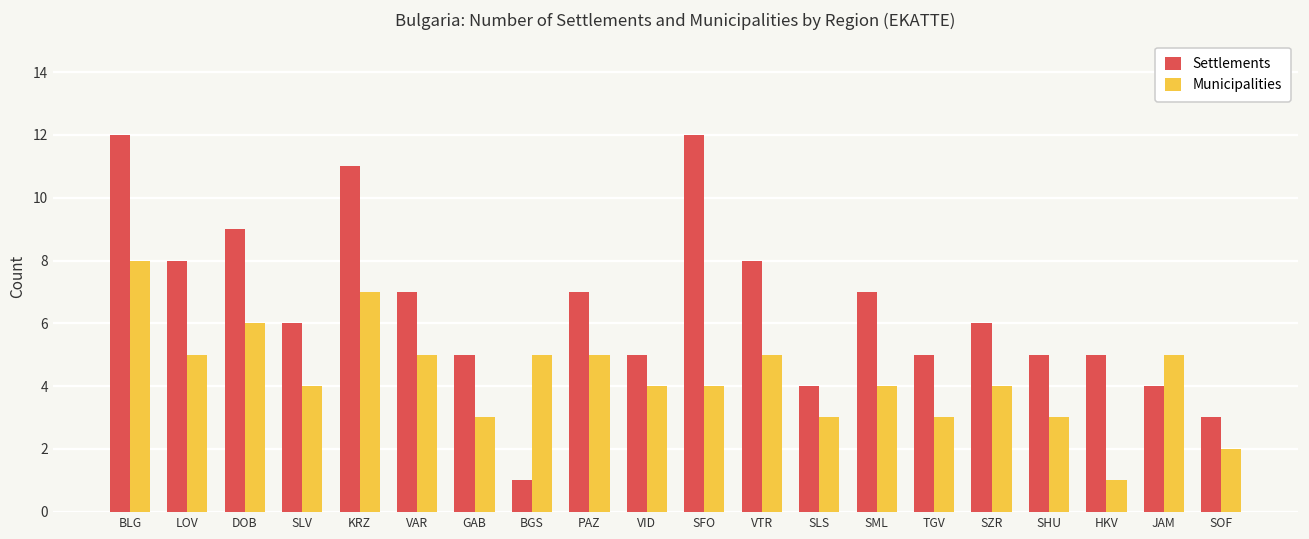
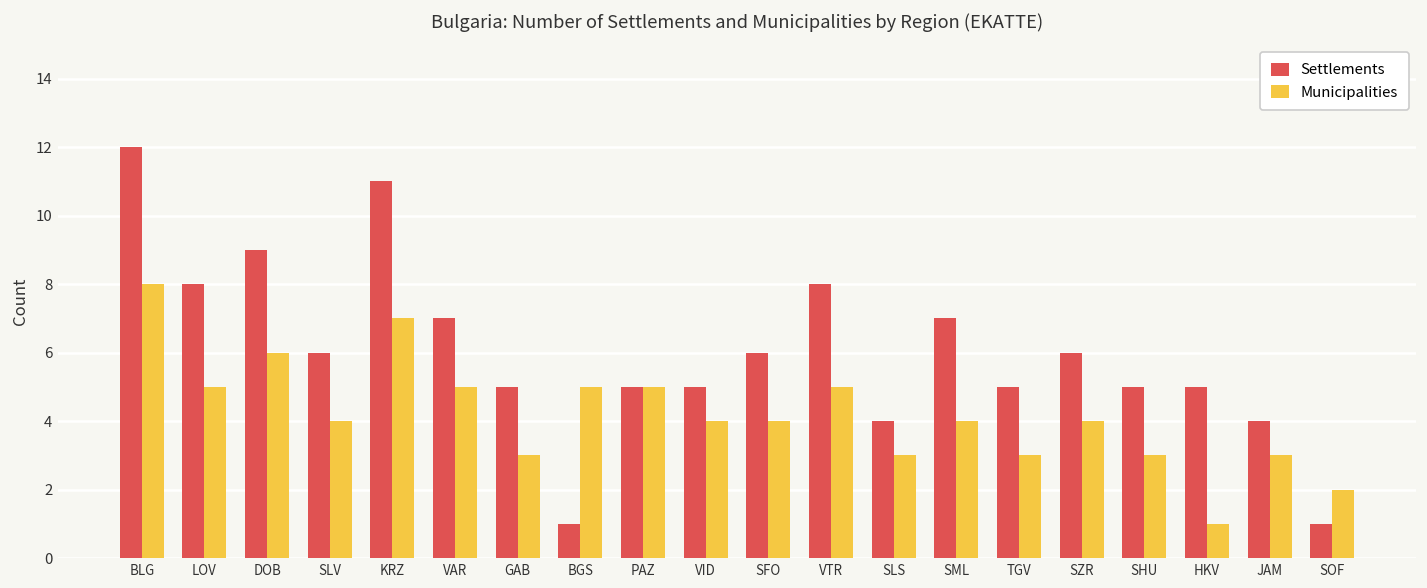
Settlements, PAZ: 7 -> 5
Settlements, SFO: 12 -> 6
Municipalities, JAM: 5 -> 3
Settlements, SOF: 3 -> 1
